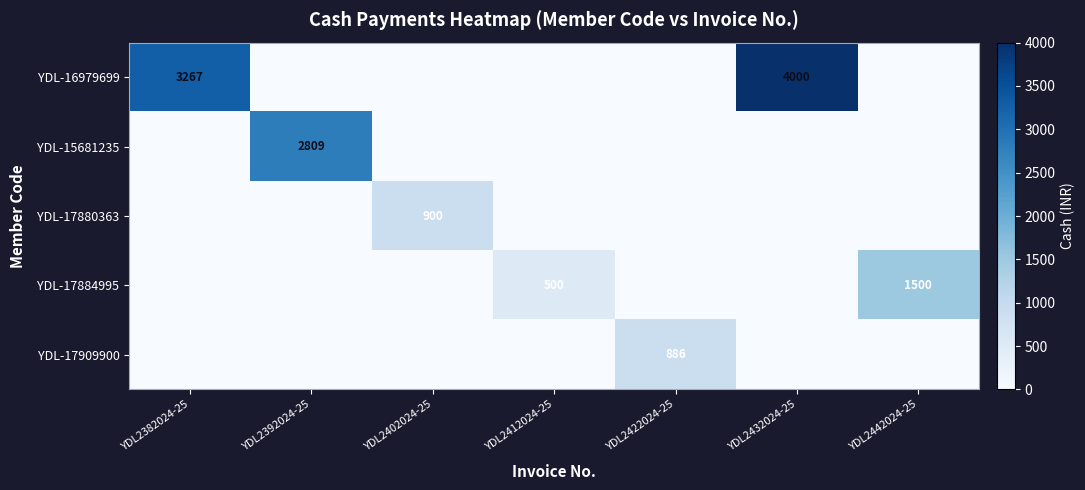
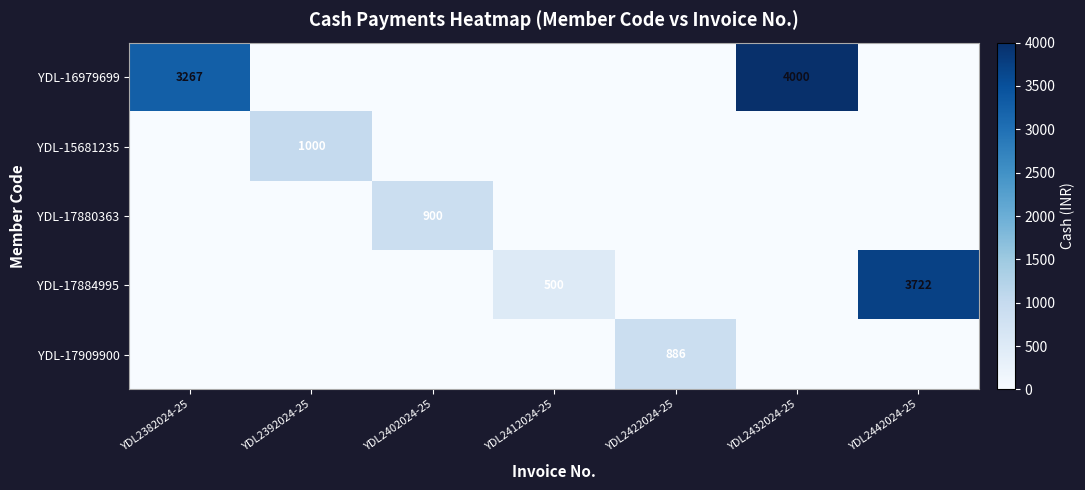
YDL-15681235, YDL2392024-25: 2809 -> 1000
YDL-17884995, YDL2442024-25: 1500 -> 3722
